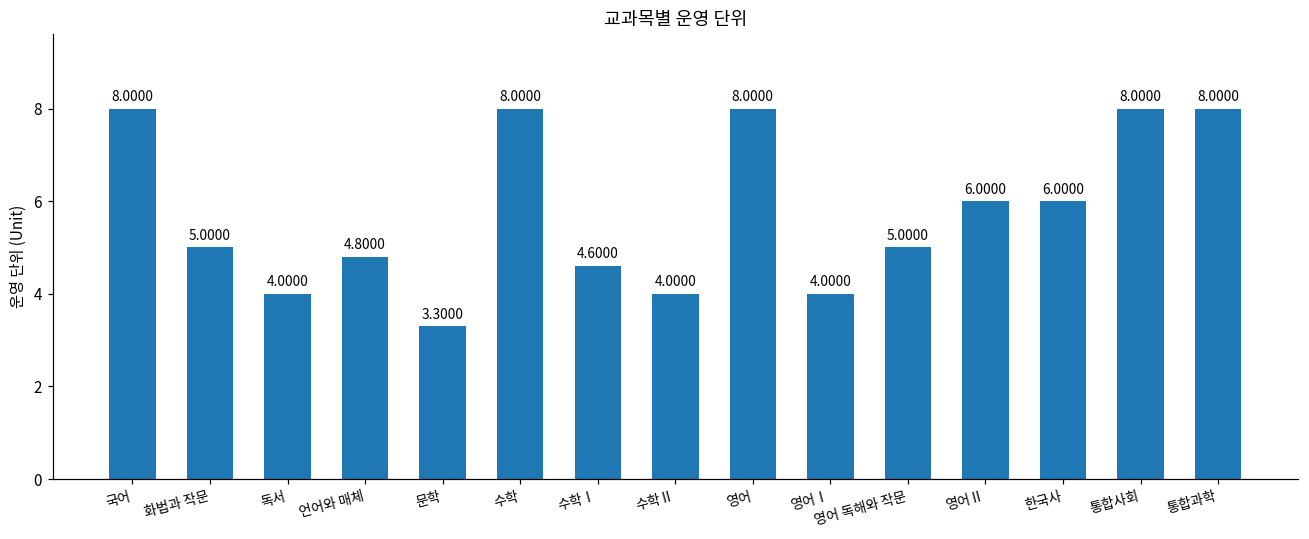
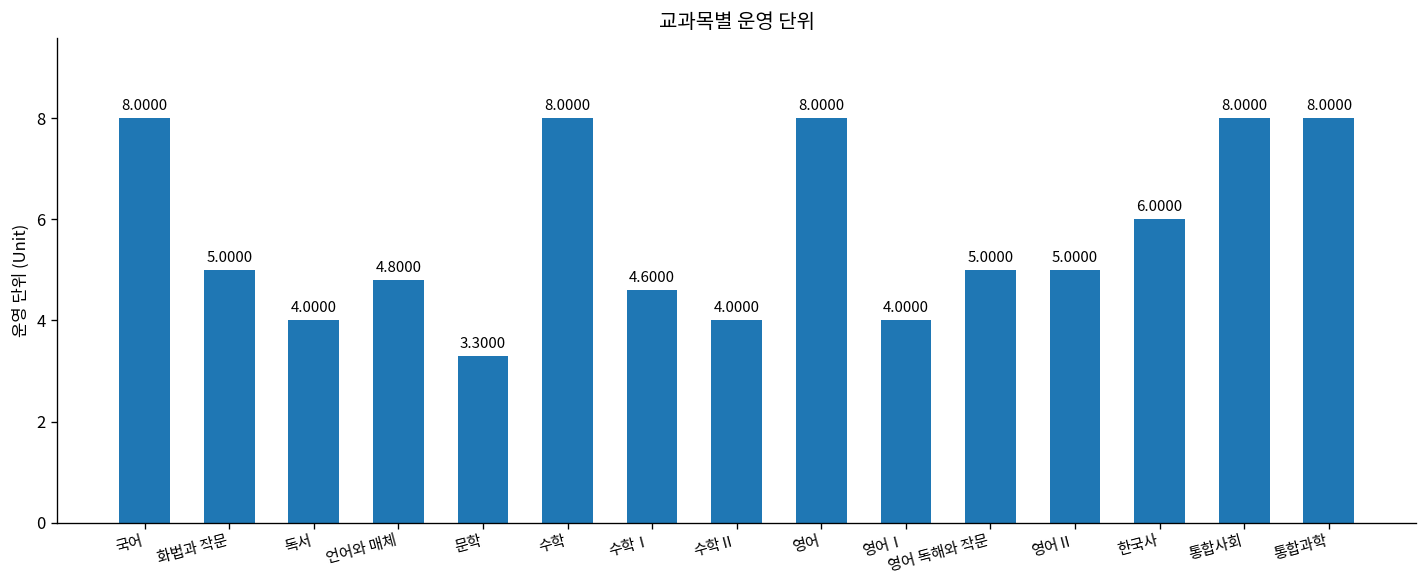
영어Ⅱ: 6.0000 -> 5.0000
